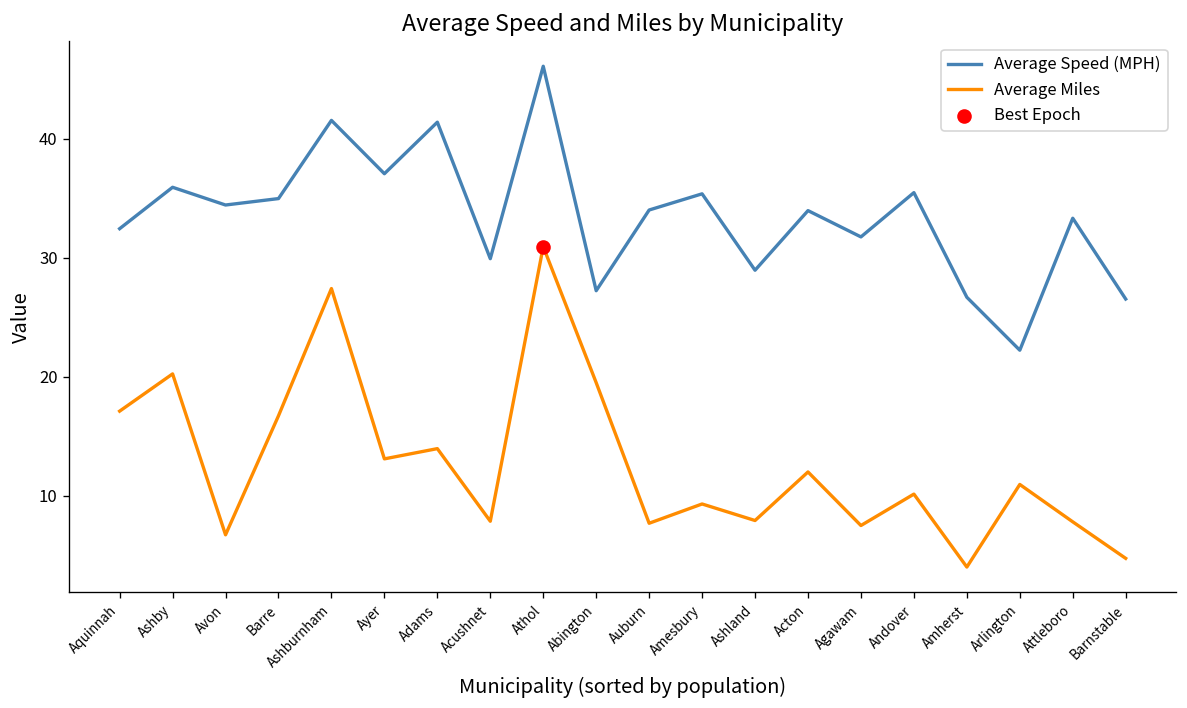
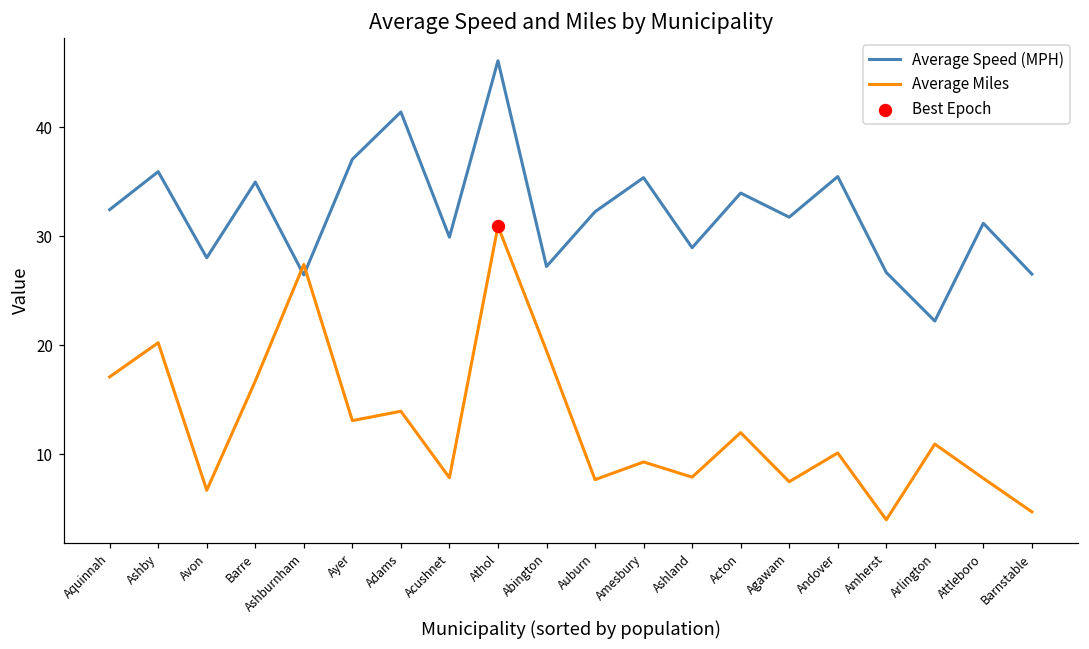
Average Speed (MPH), Avon: 34 -> 28
Average Speed (MPH), Ashburnham: 42 -> 26
Average Speed (MPH), Auburn: 34 -> 32
Average Speed (MPH), Attleboro: 33 -> 31
